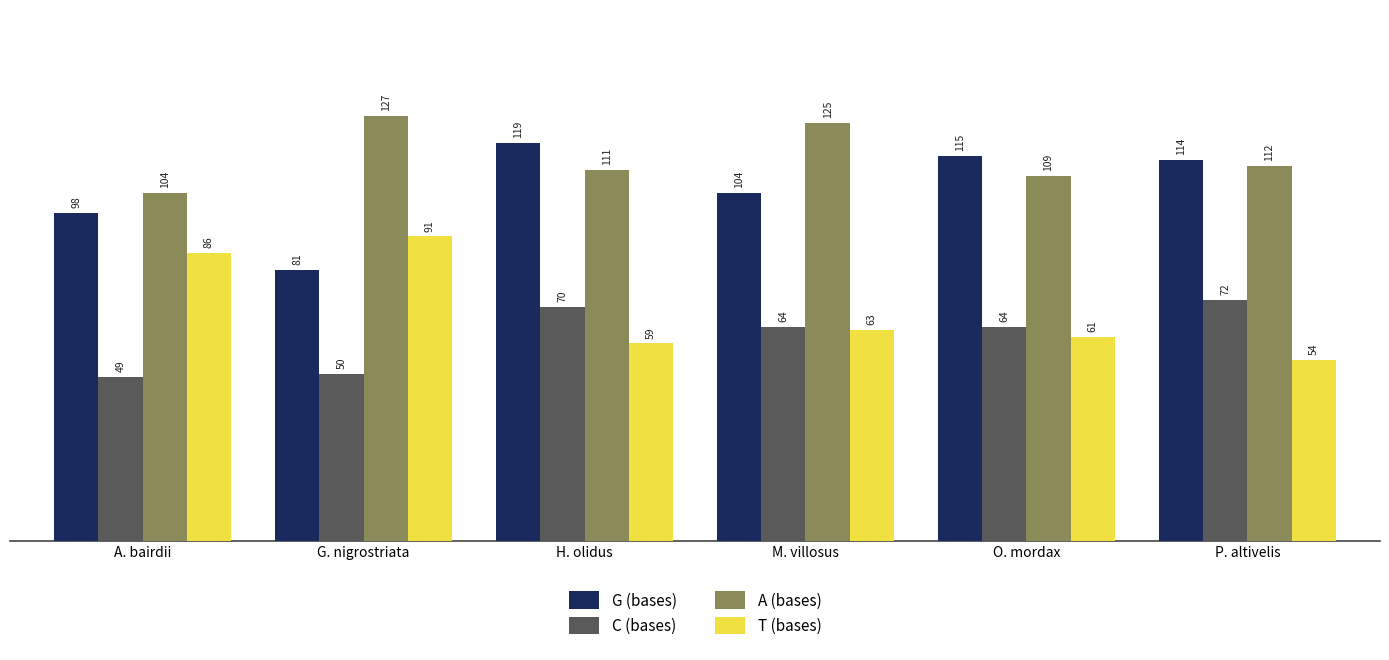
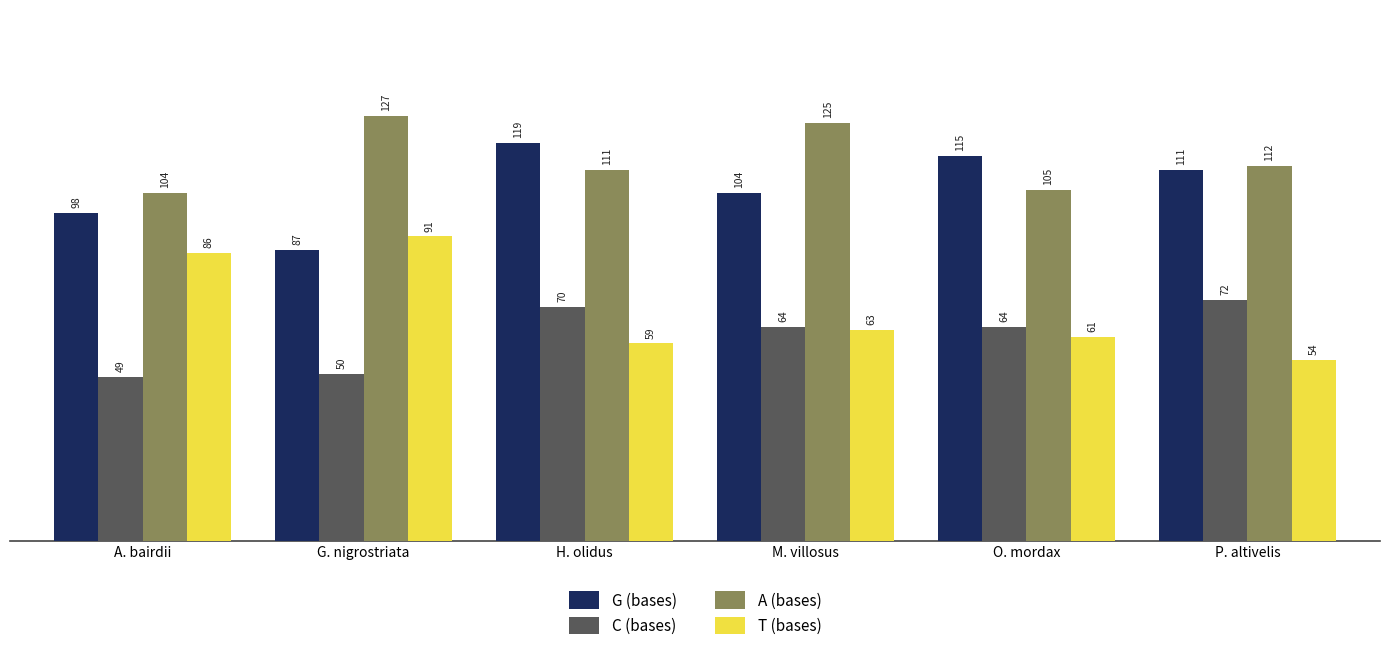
G (bases), G. nigrostriata: 81 -> 87
A (bases), O. mordax: 109 -> 105
G (bases), P. altivelis: 114 -> 111
